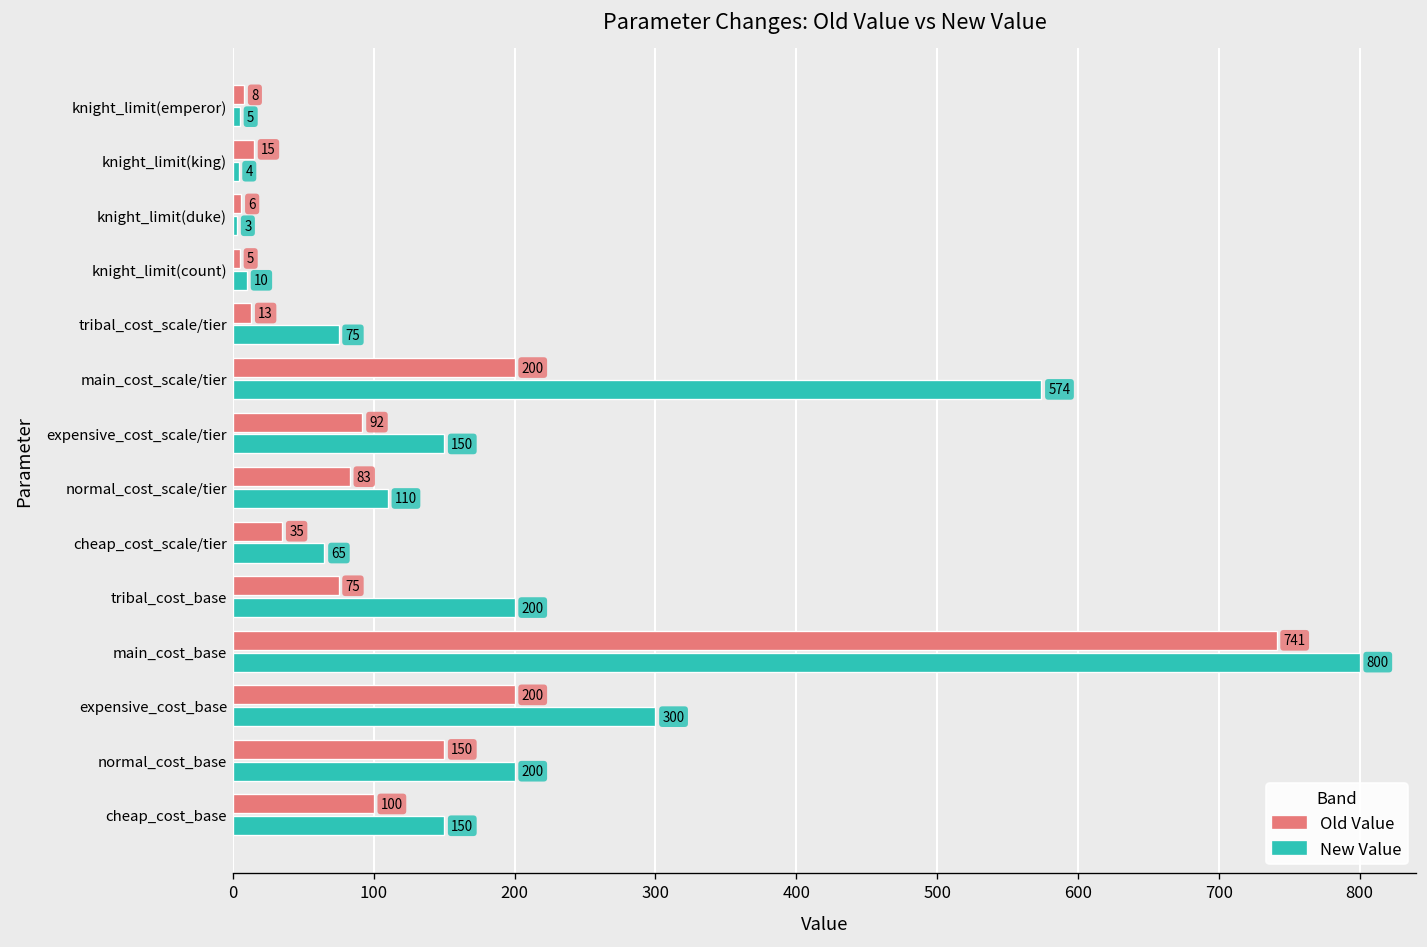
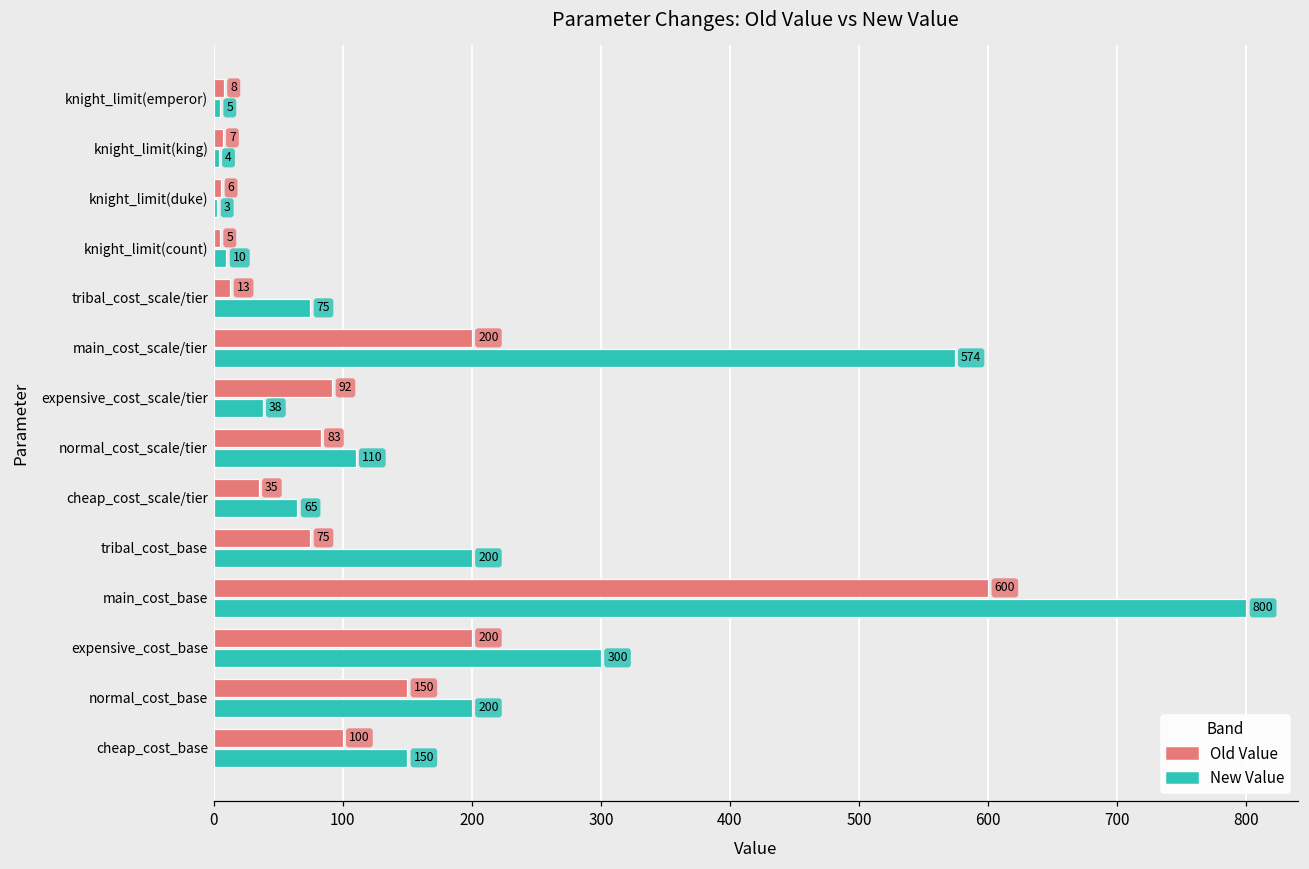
Old Value, knight_limit(king): 15 -> 7
New Value, expensive_cost_scale/tier: 150 -> 38
Old Value, main_cost_base: 741 -> 600
